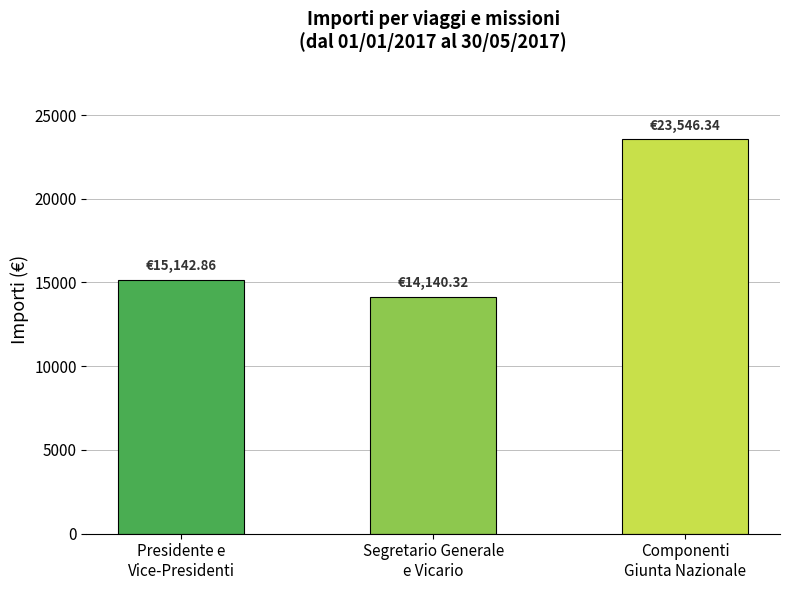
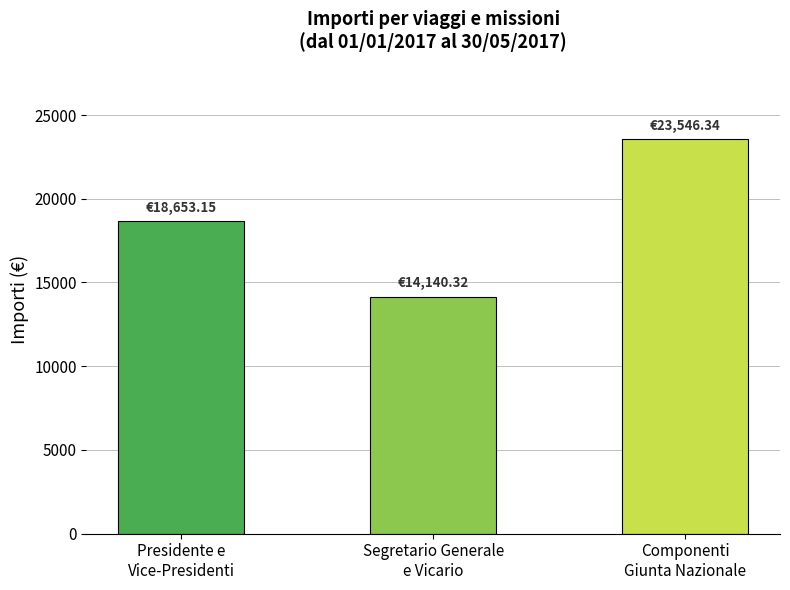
Presidente e Vice-Presidenti: €15,142.86 -> €18,653.15
